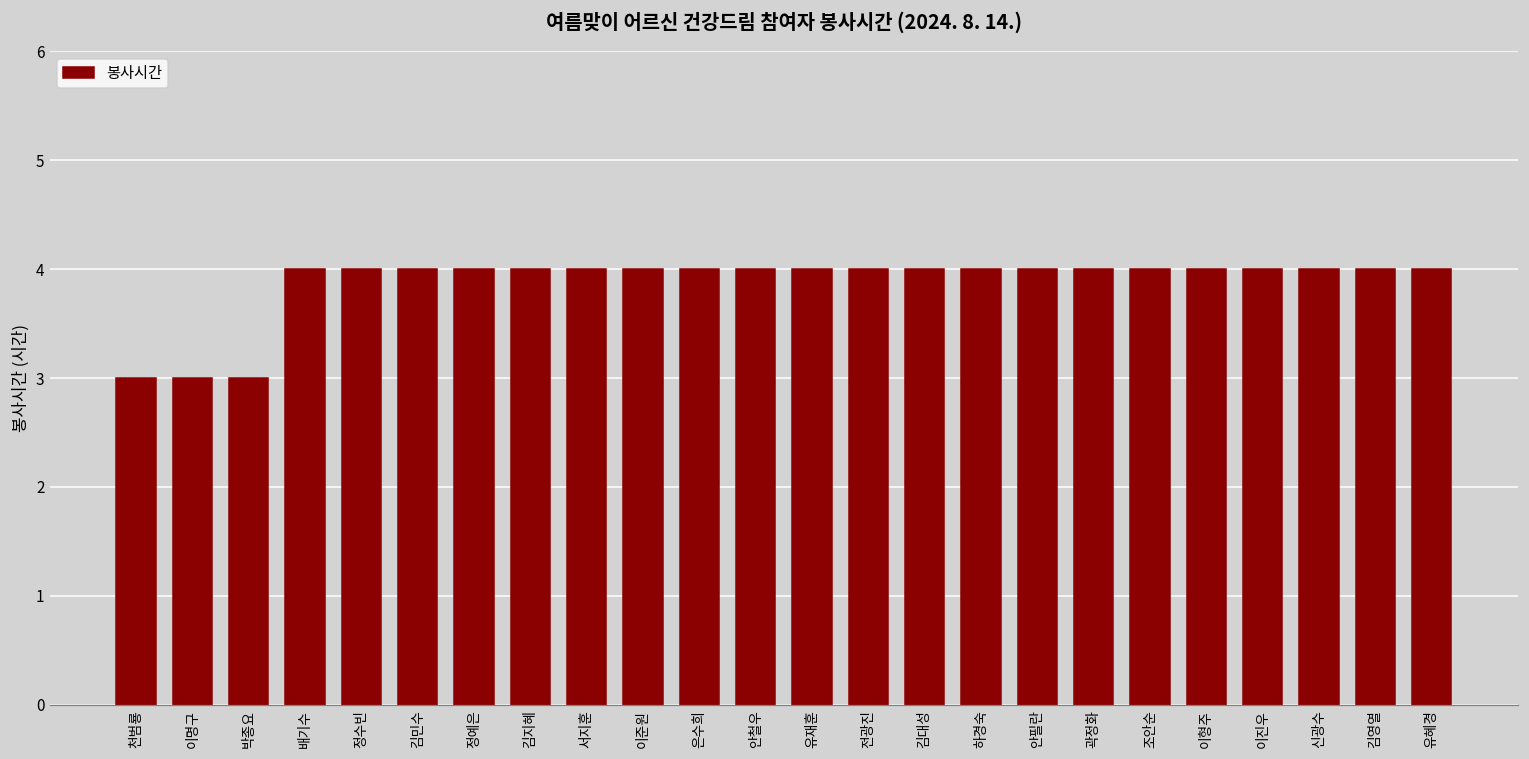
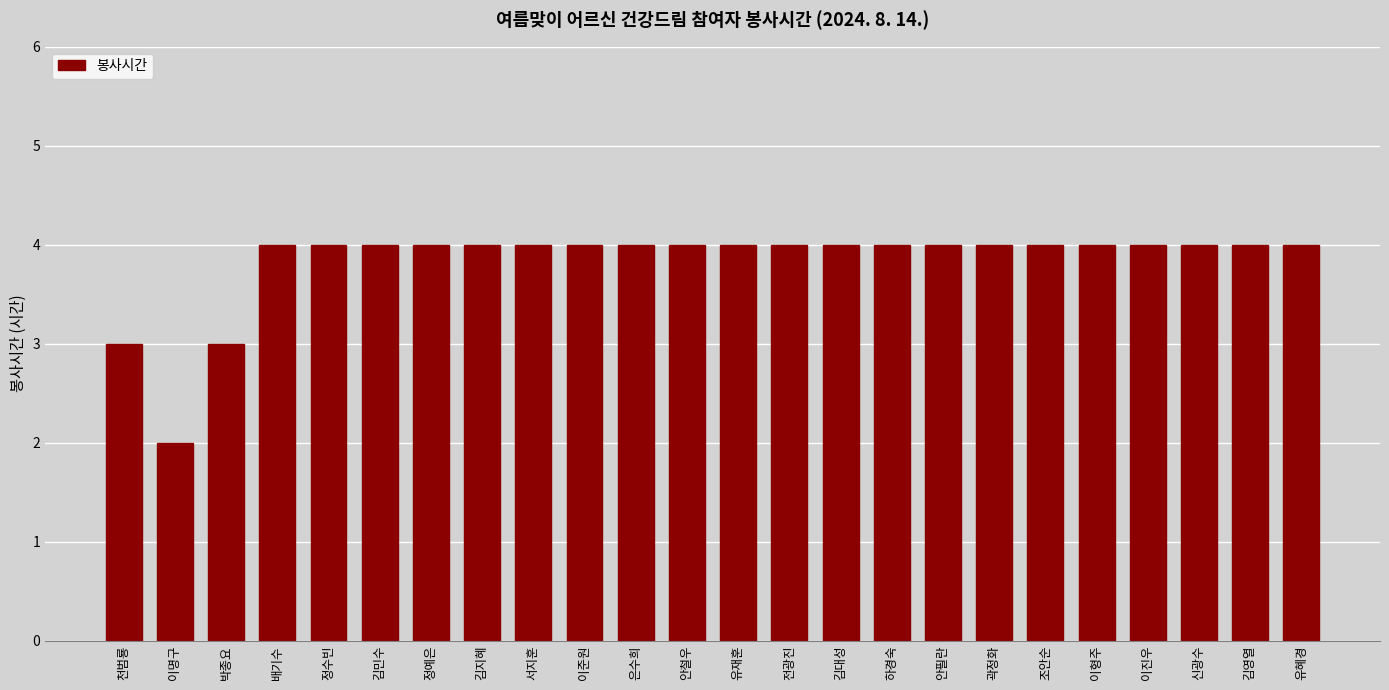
이명구: 3 -> 2
